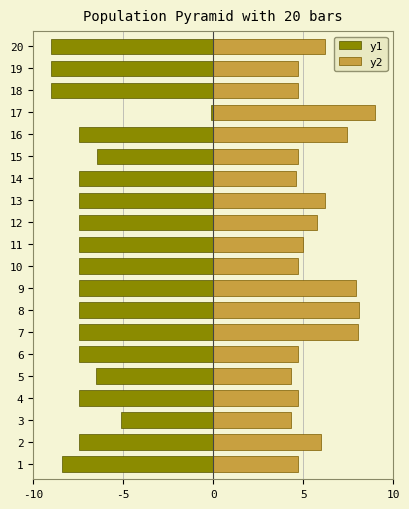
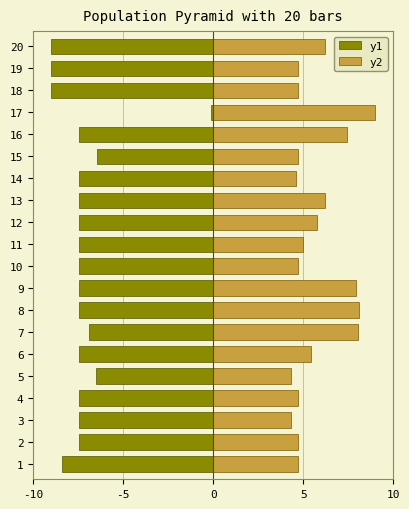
y1, 7: -7.5 -> -6.9
y2, 6: 4.7 -> 5.4
y1, 3: -5.1 -> -7.5
y2, 2: 6.0 -> 4.7
